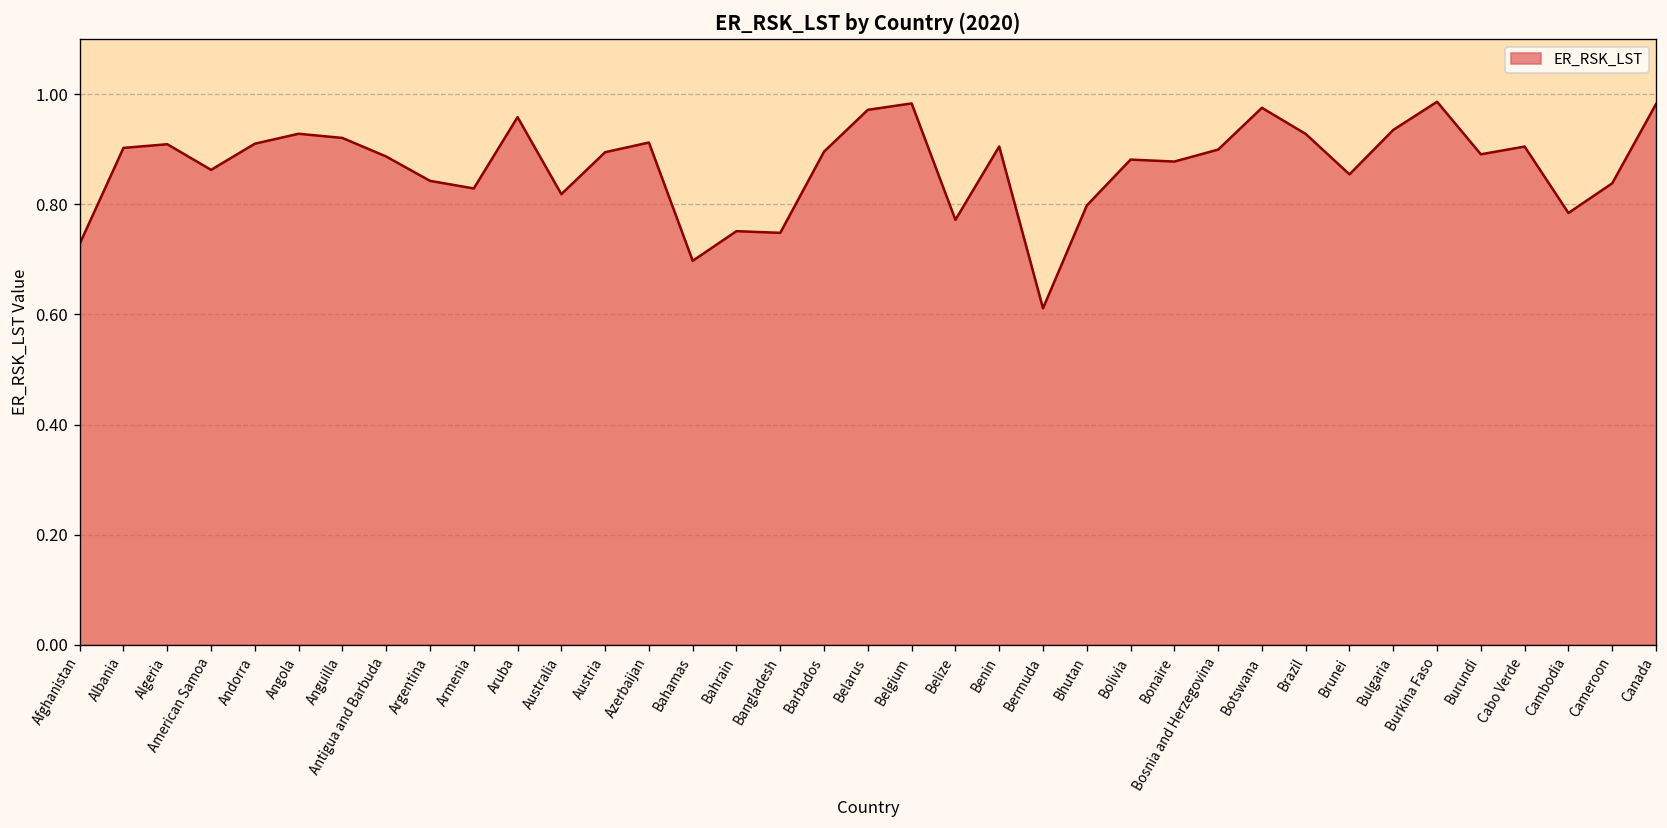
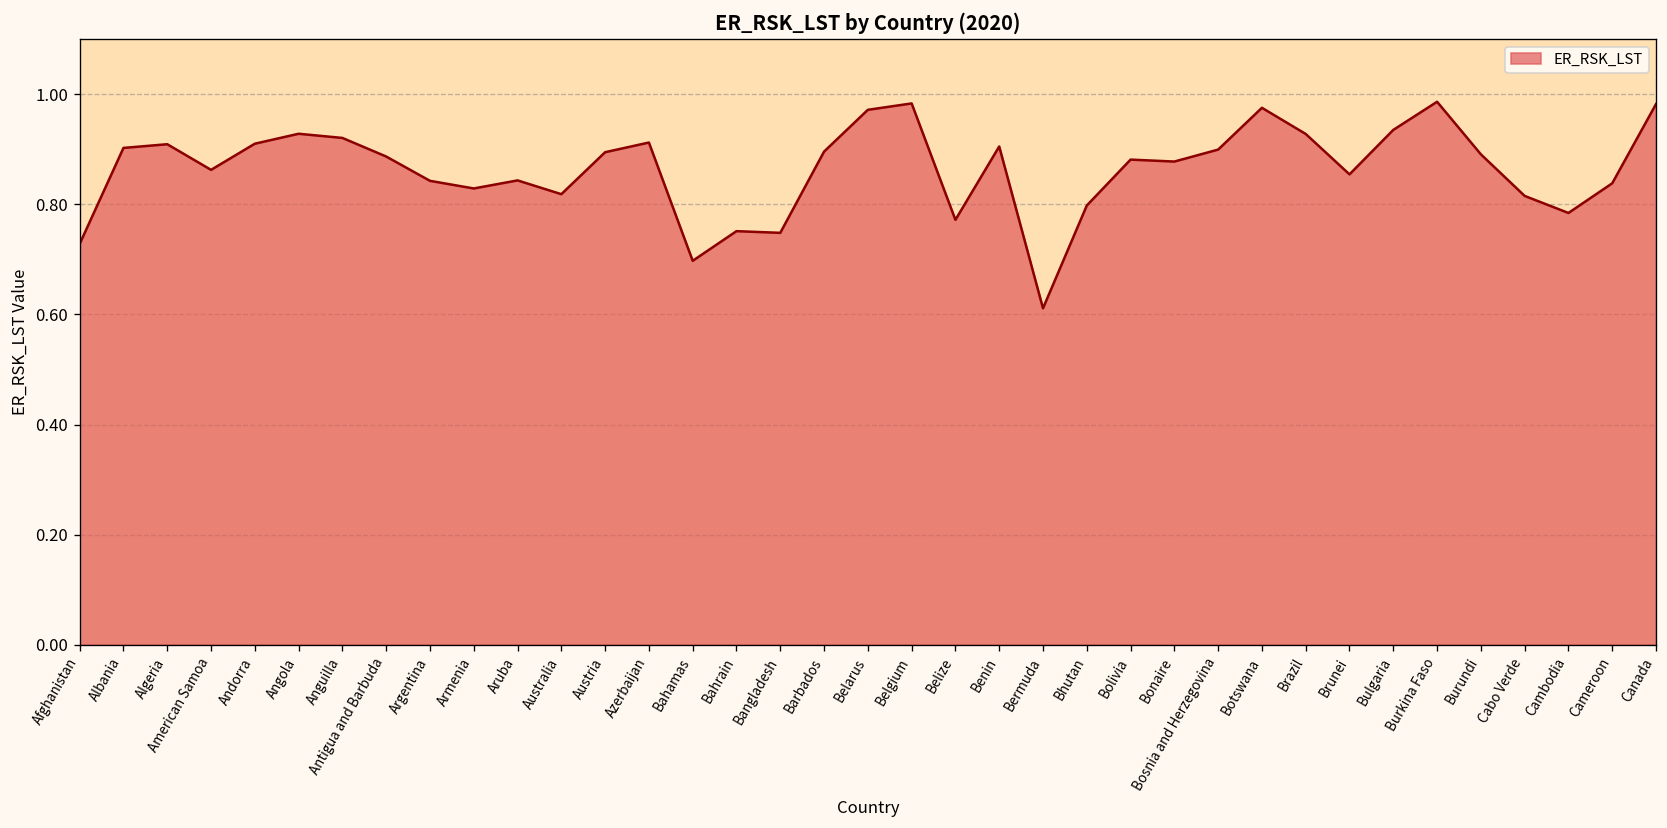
Aruba: 0.96 -> 0.84
Cabo Verde: 0.91 -> 0.82
